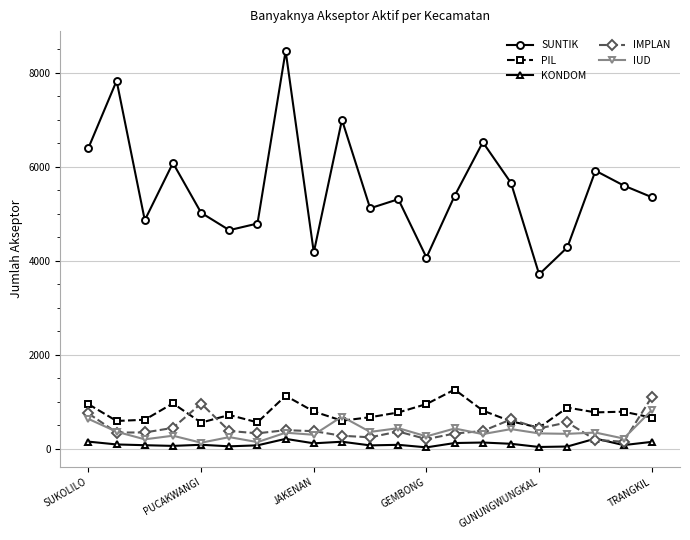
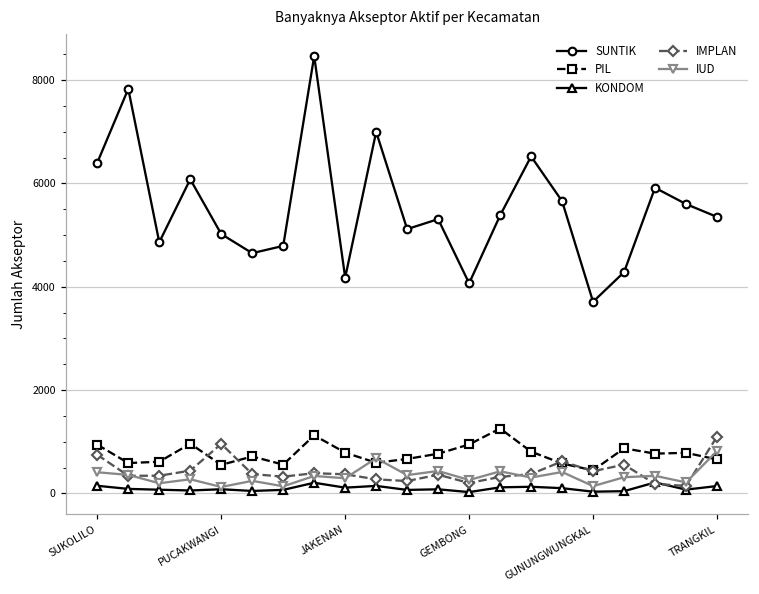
IUD, SUKOLILO: 600 -> 400
IUD, GUNUNGWUNGKAL: 300 -> 100
